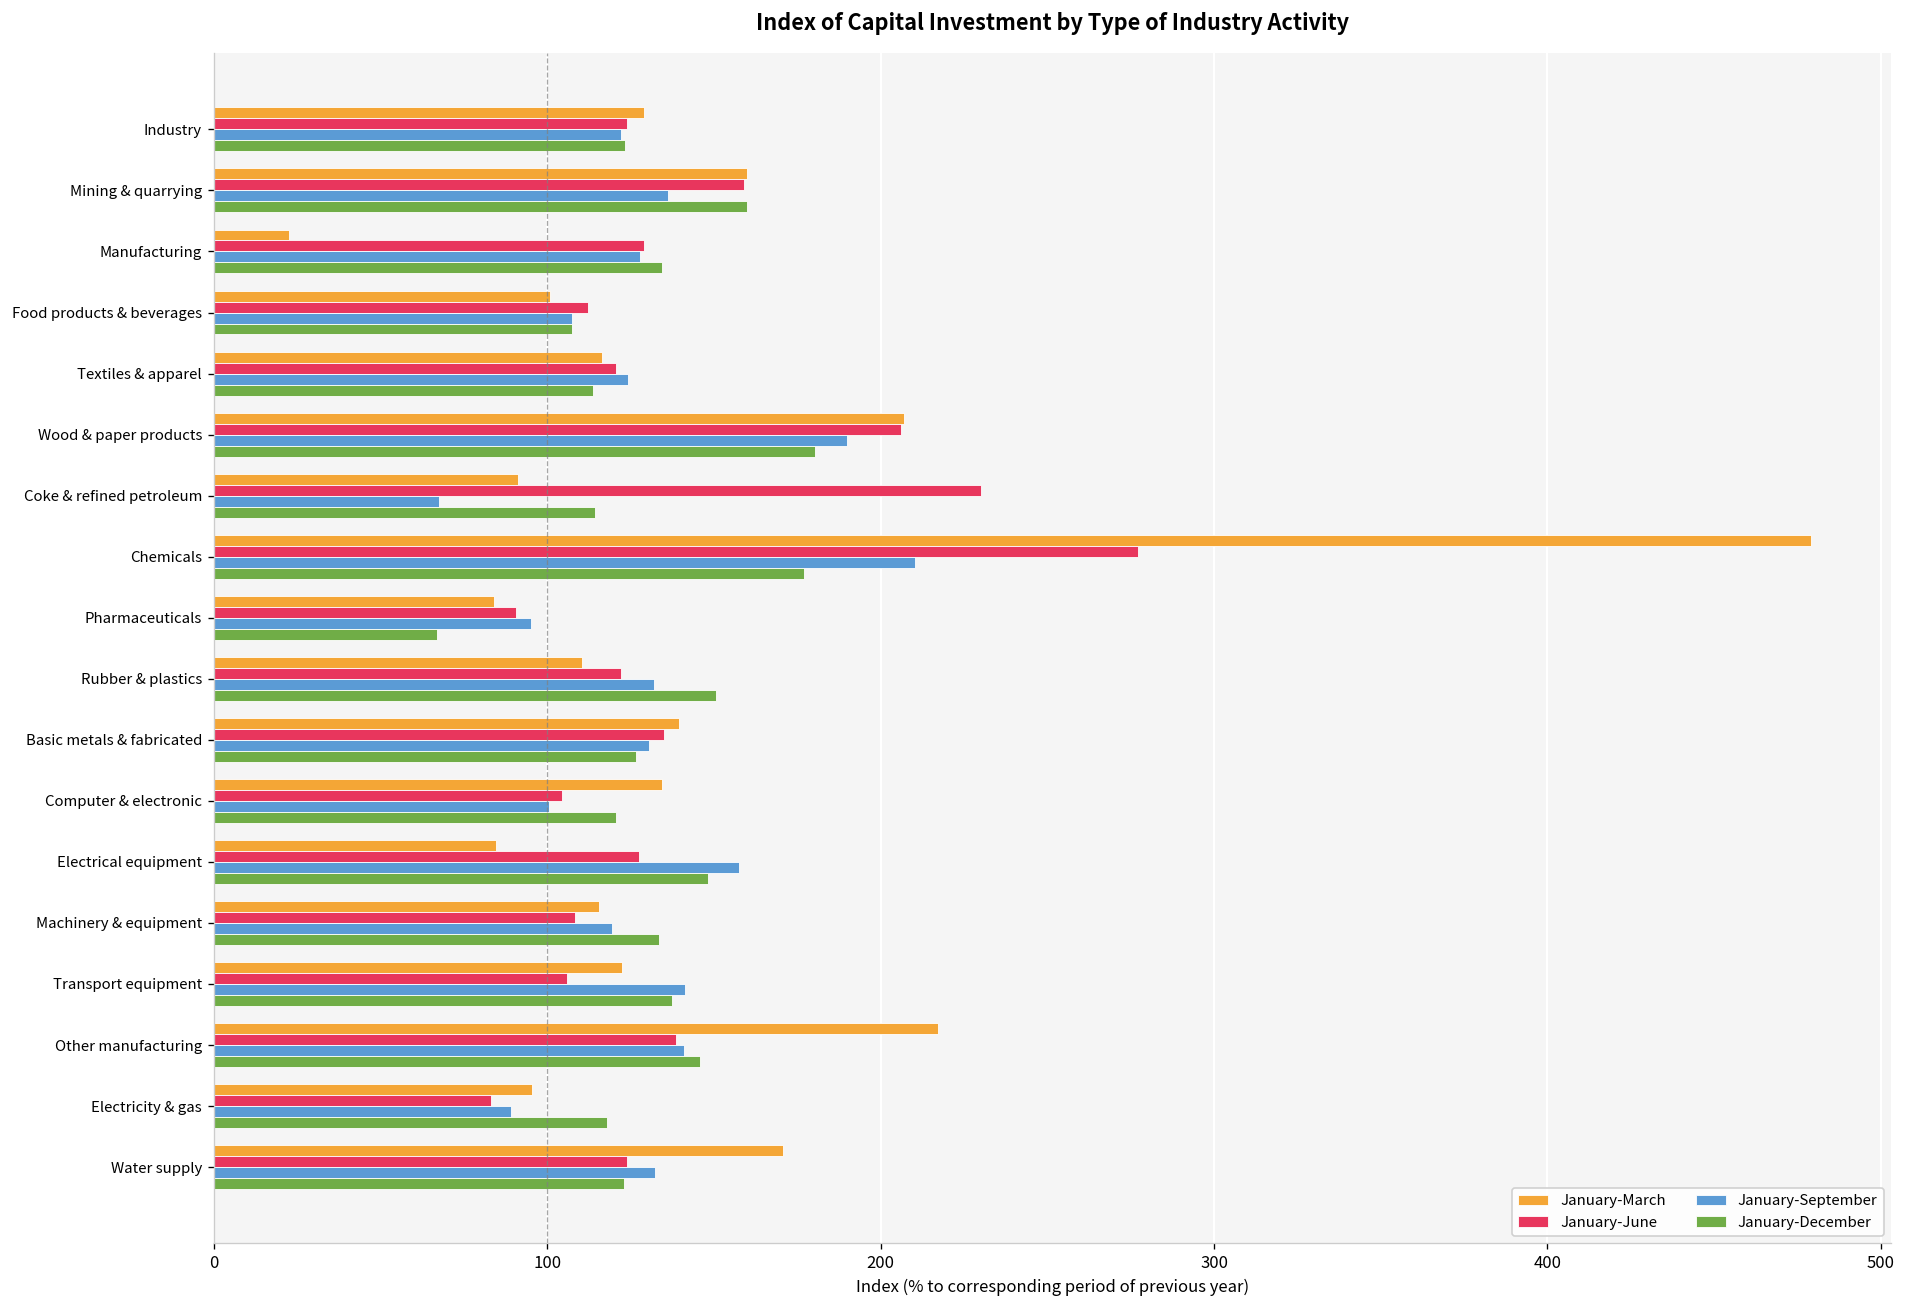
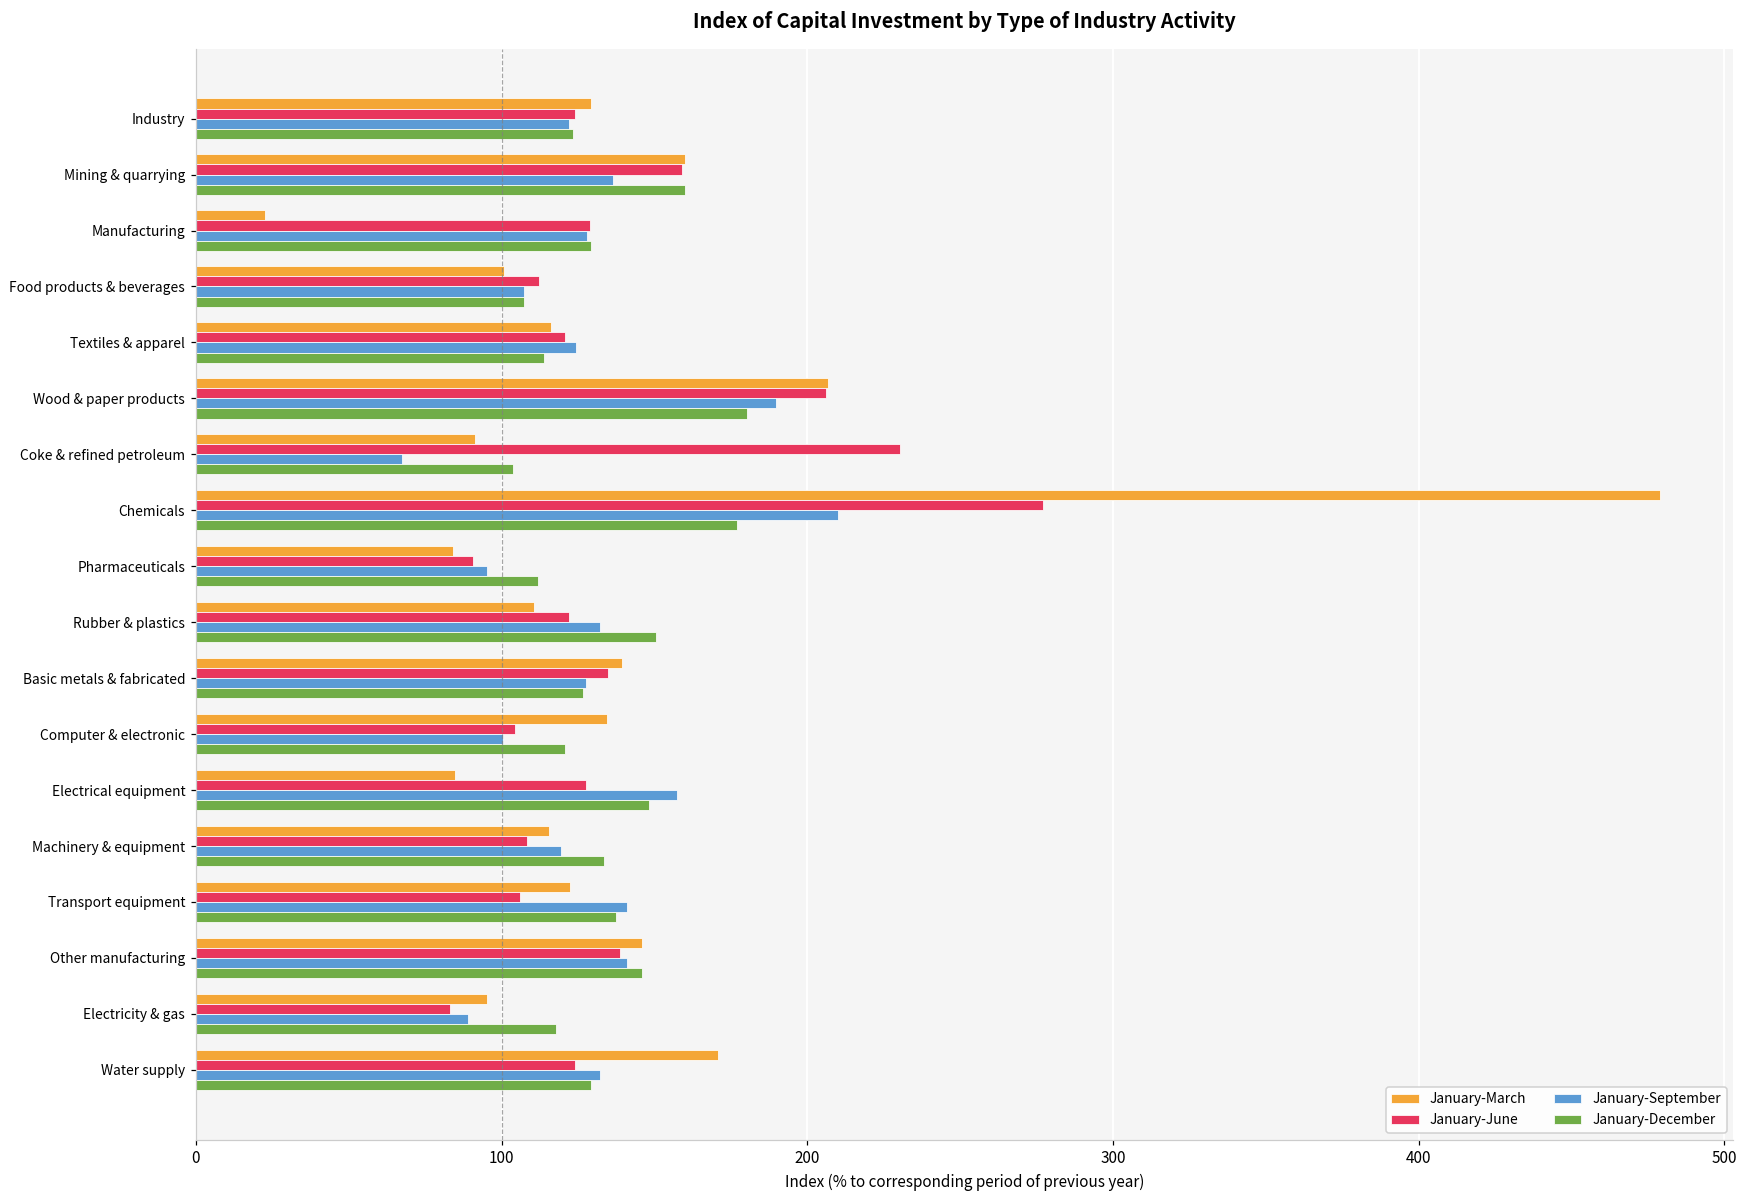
January-December, Manufacturing: 134 -> 129
January-December, Coke & refined petroleum: 114 -> 104
January-December, Pharmaceuticals: 67 -> 112
January-September, Basic metals & fabricated: 131 -> 128
January-March, Other manufacturing: 217 -> 146
January-December, Water supply: 123 -> 129
